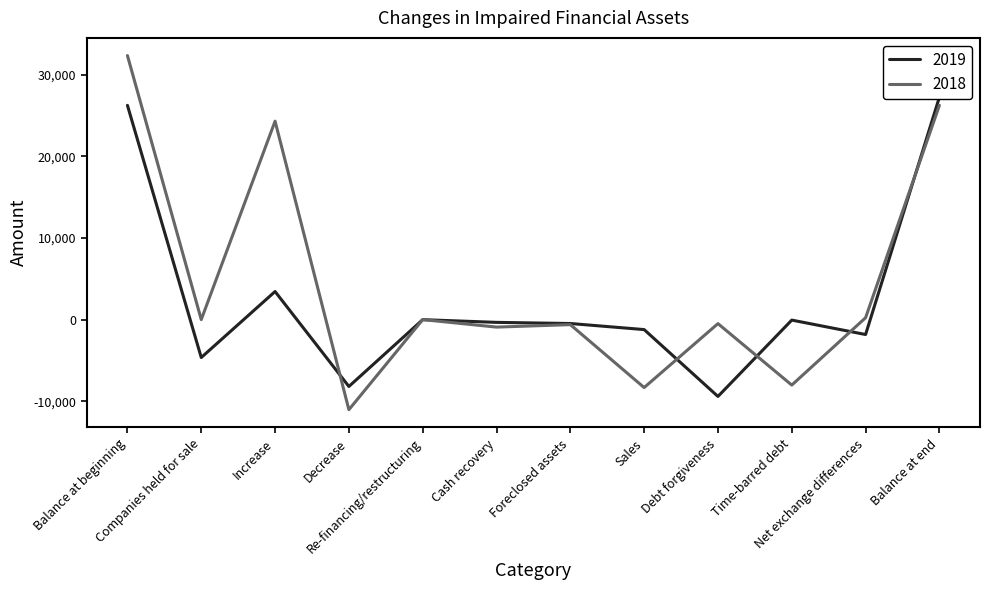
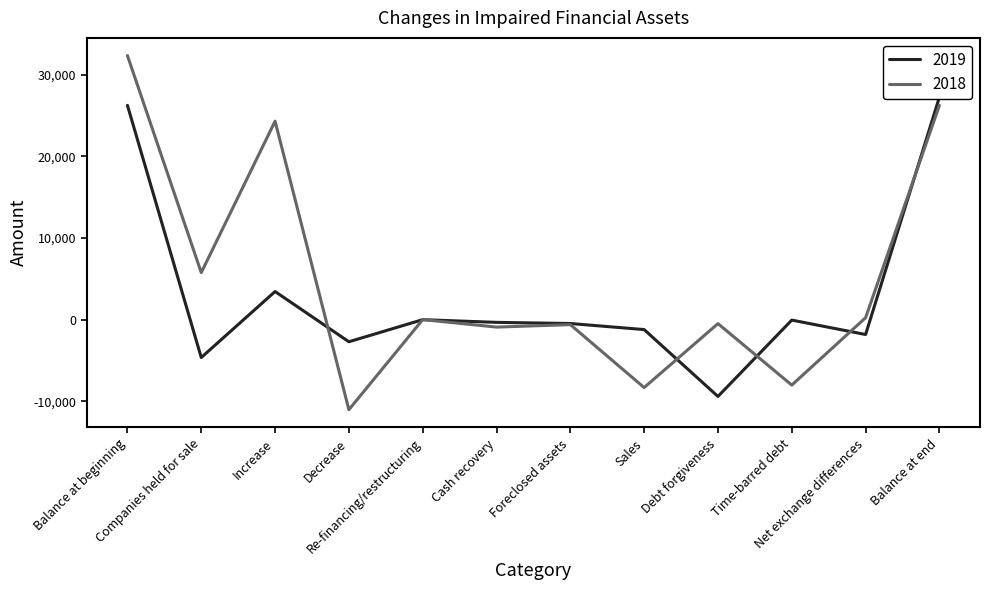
2018, Companies held for sale: 0 -> 6,000
2019, Decrease: -8,000 -> -3,000
